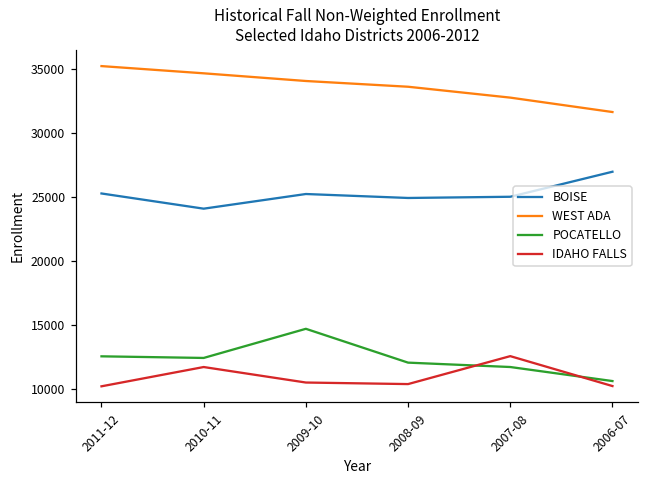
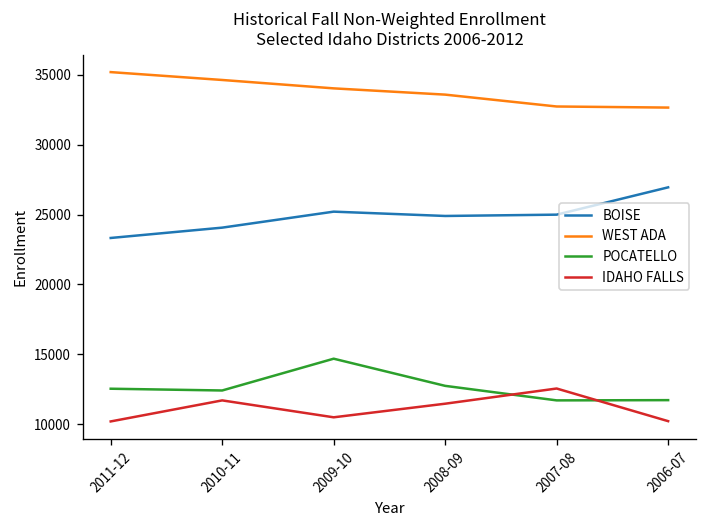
BOISE, 2011-12: 25200 -> 23300
POCATELLO, 2008-09: 12000 -> 12700
IDAHO FALLS, 2008-09: 10400 -> 11500
WEST ADA, 2006-07: 31600 -> 32700
POCATELLO, 2006-07: 10600 -> 11700
